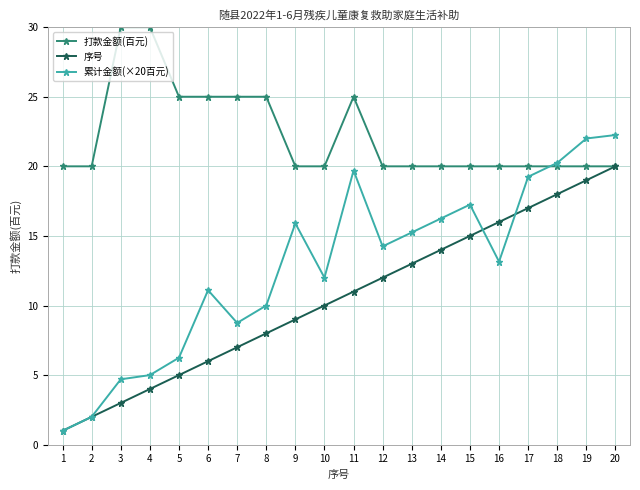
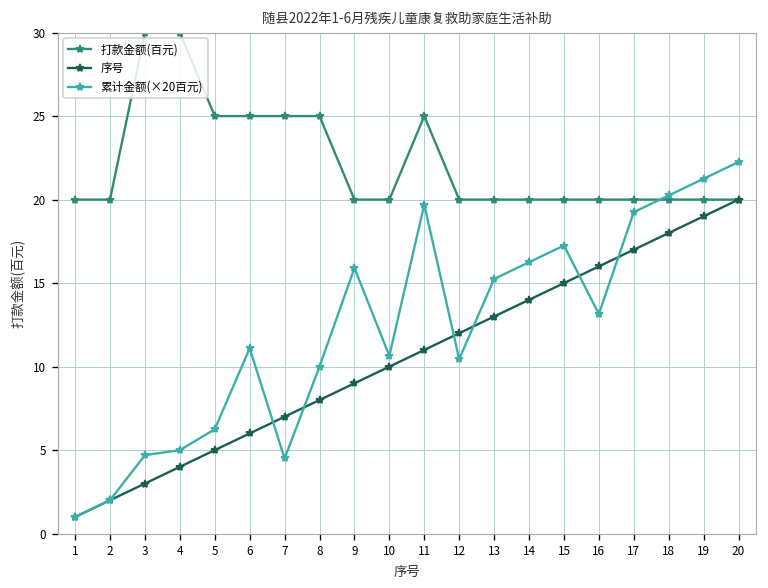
累计金额(×20百元), 7: 8.8 -> 4.5
累计金额(×20百元), 10: 12.0 -> 10.7
累计金额(×20百元), 12: 14.3 -> 10.5
累计金额(×20百元), 19: 22.0 -> 21.3
